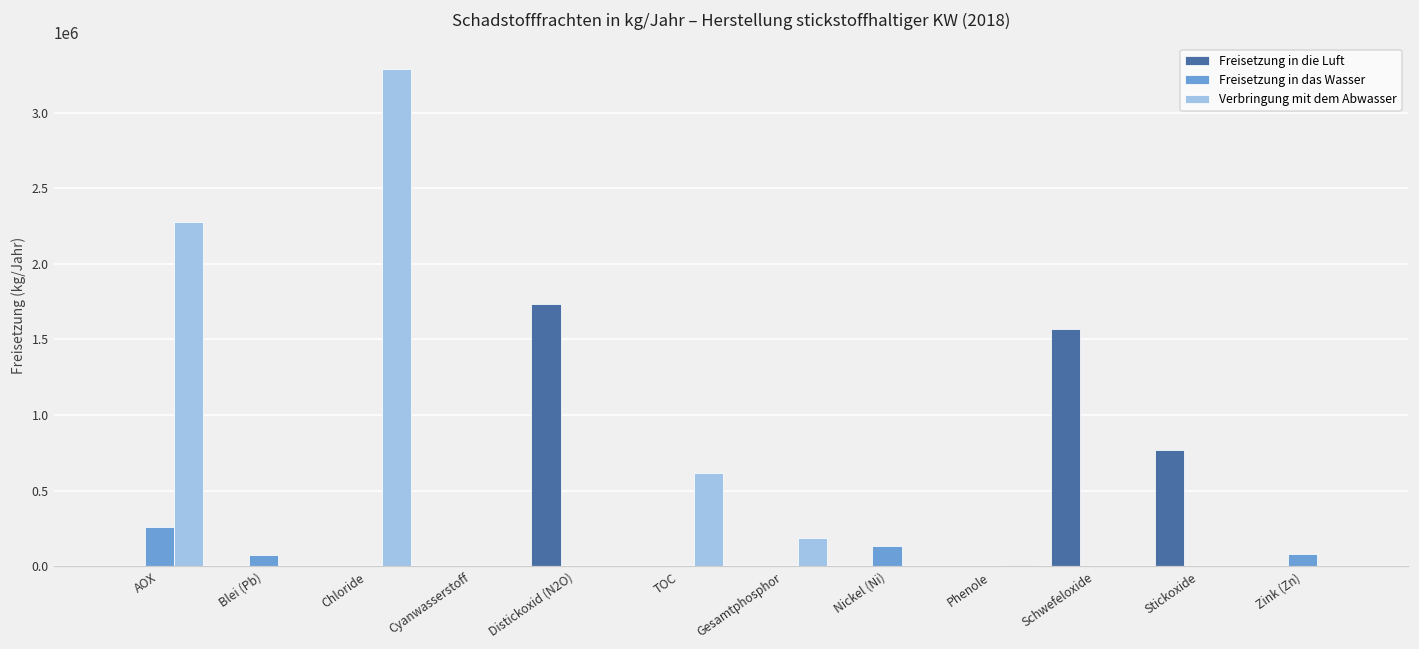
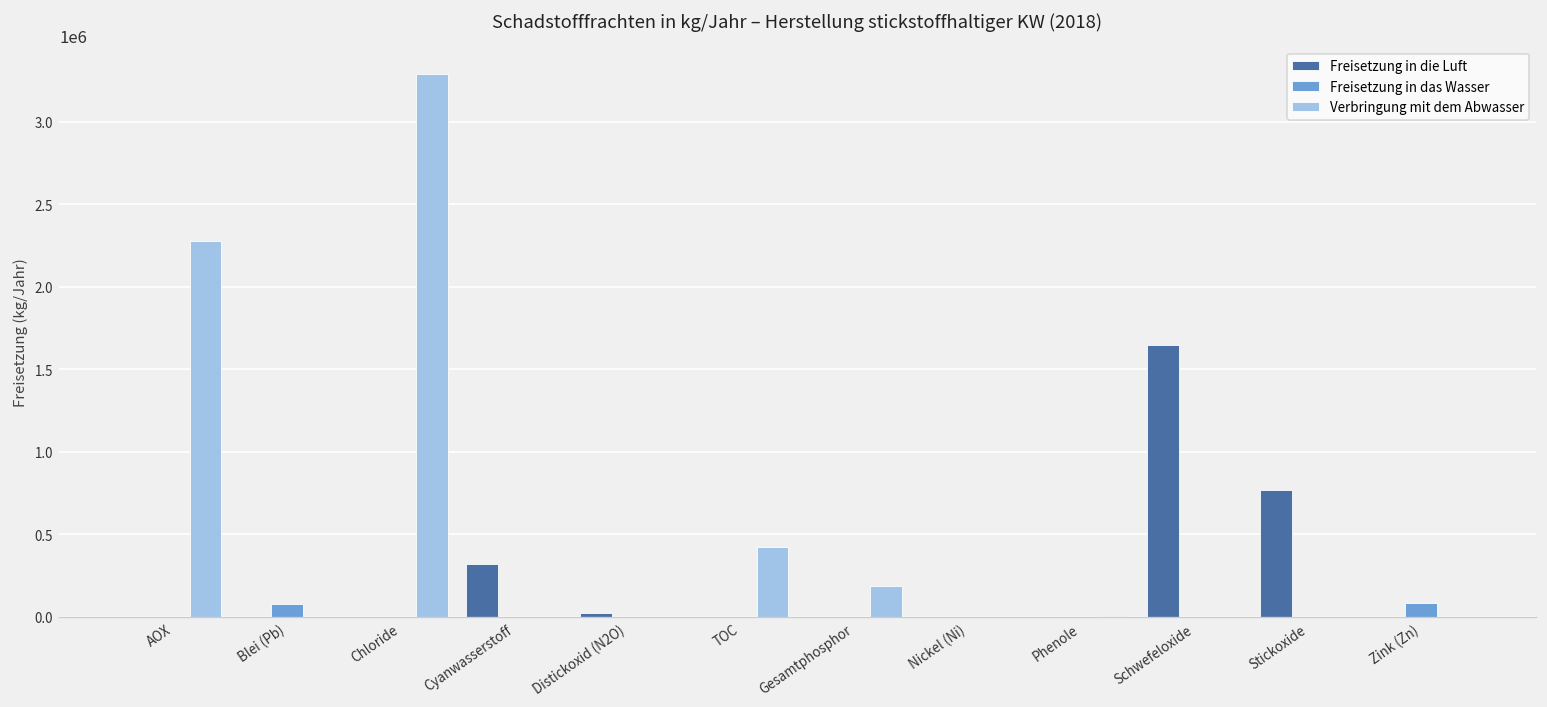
Freisetzung in das Wasser, AOX: 260000 -> 0
Freisetzung in die Luft, Cyanwasserstoff: 0 -> 320000
Freisetzung in die Luft, Distickoxid (N2O): 1730000 -> 20000
Verbringung mit dem Abwasser, TOC: 610000 -> 420000
Freisetzung in das Wasser, Nickel (Ni): 140000 -> 0
Freisetzung in die Luft, Schwefeloxide: 1570000 -> 1650000
